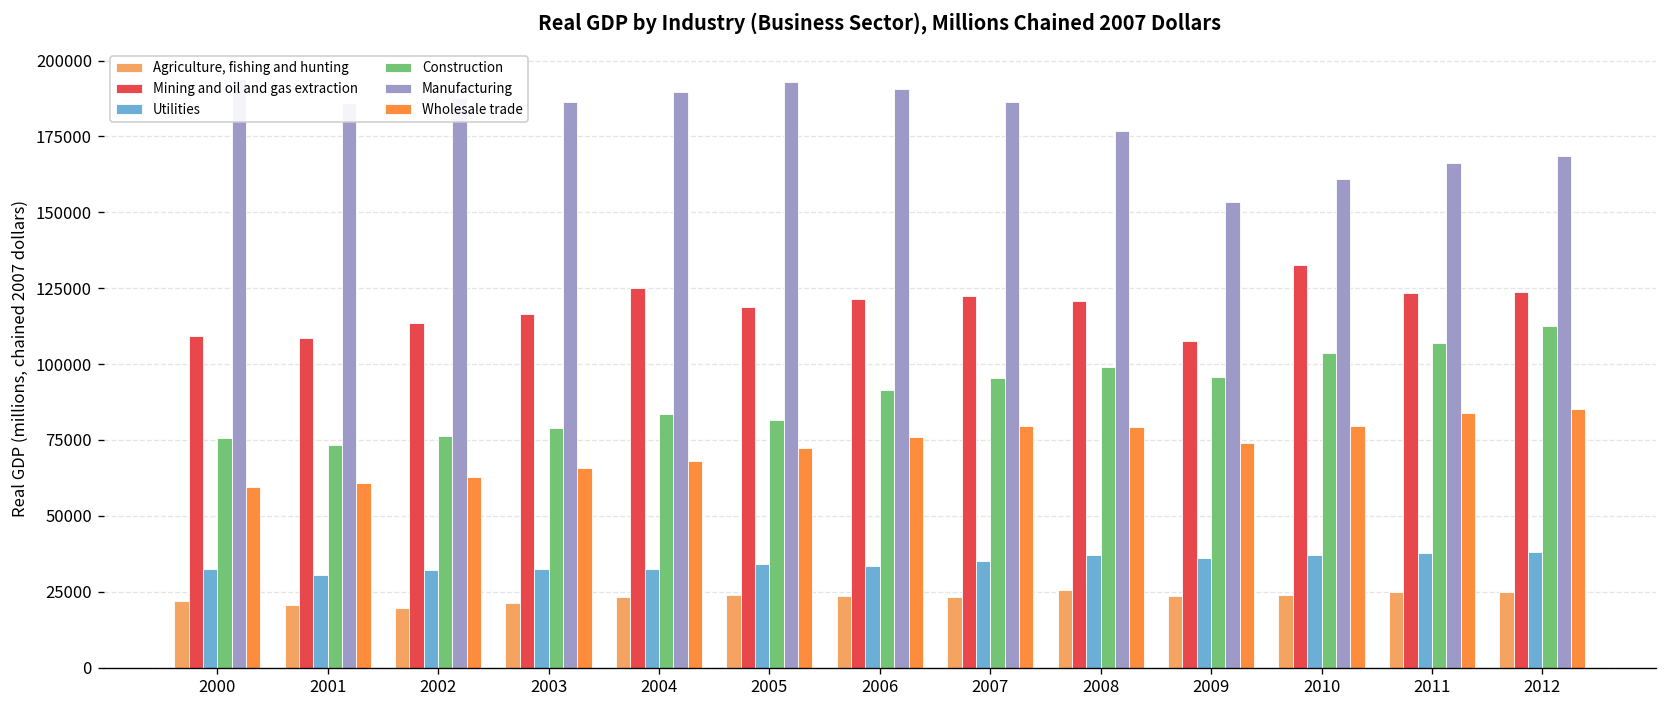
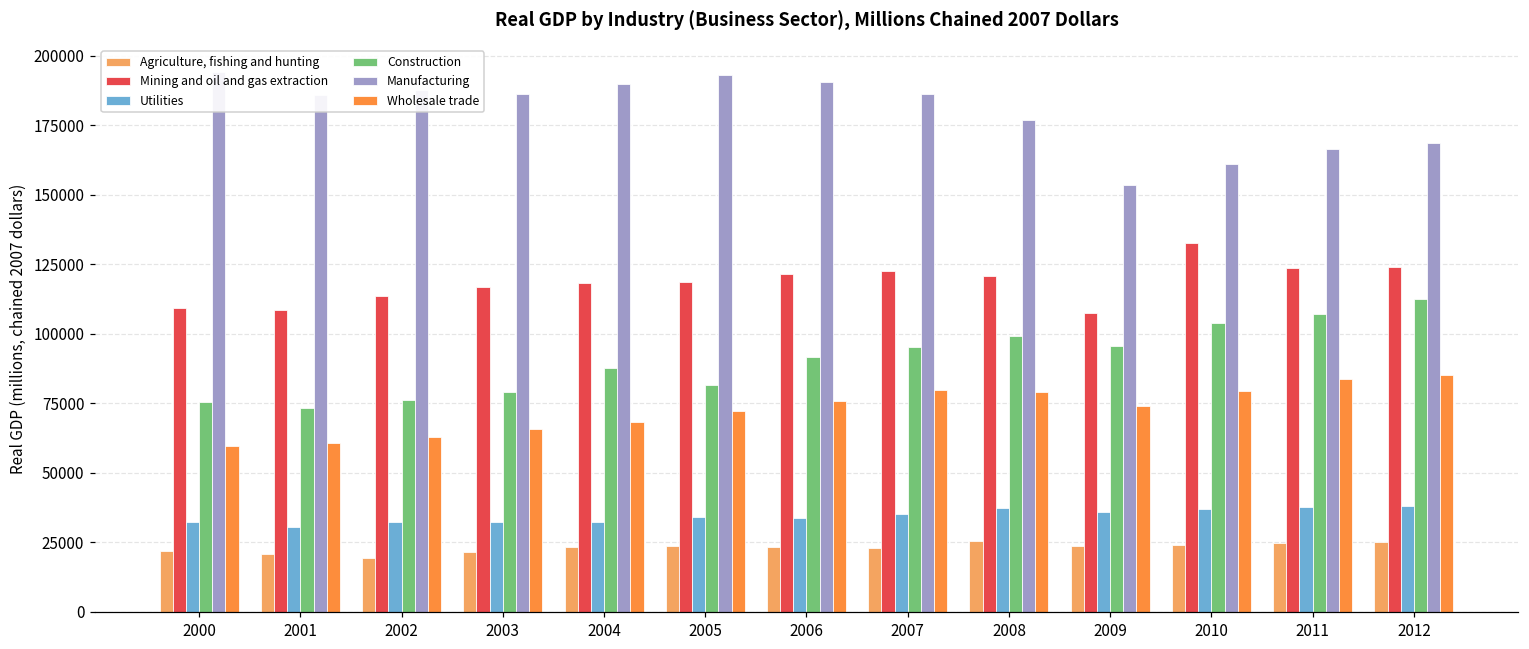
Mining and oil and gas extraction, 2004: 125000 -> 118000
Construction, 2004: 84000 -> 88000
